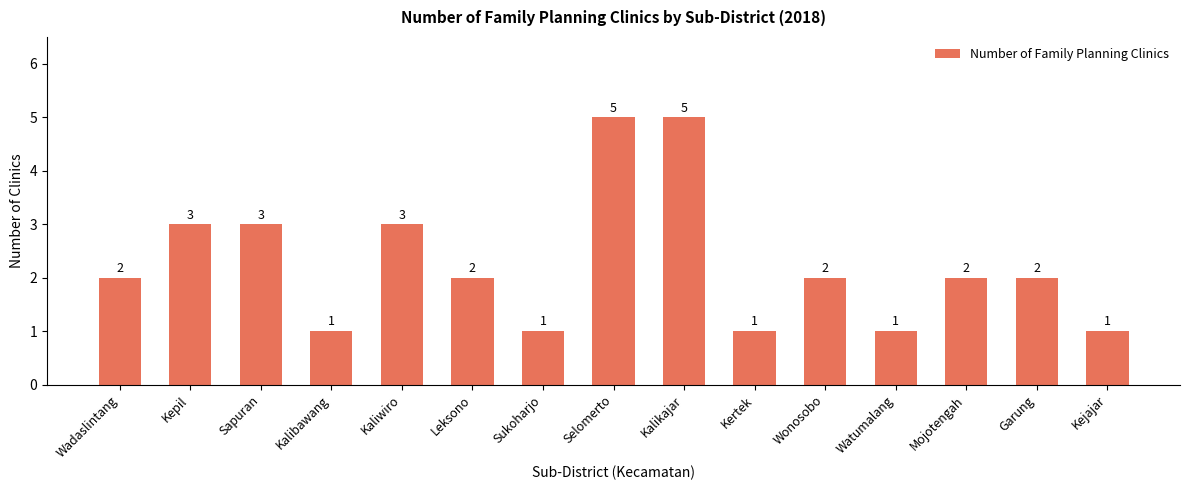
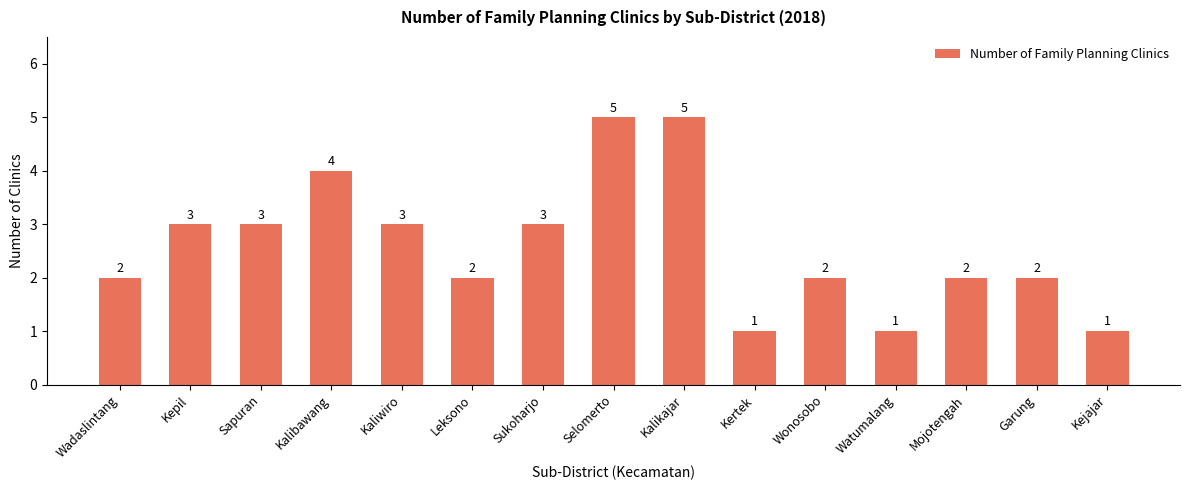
Kalibawang: 1 -> 4
Sukoharjo: 1 -> 3
